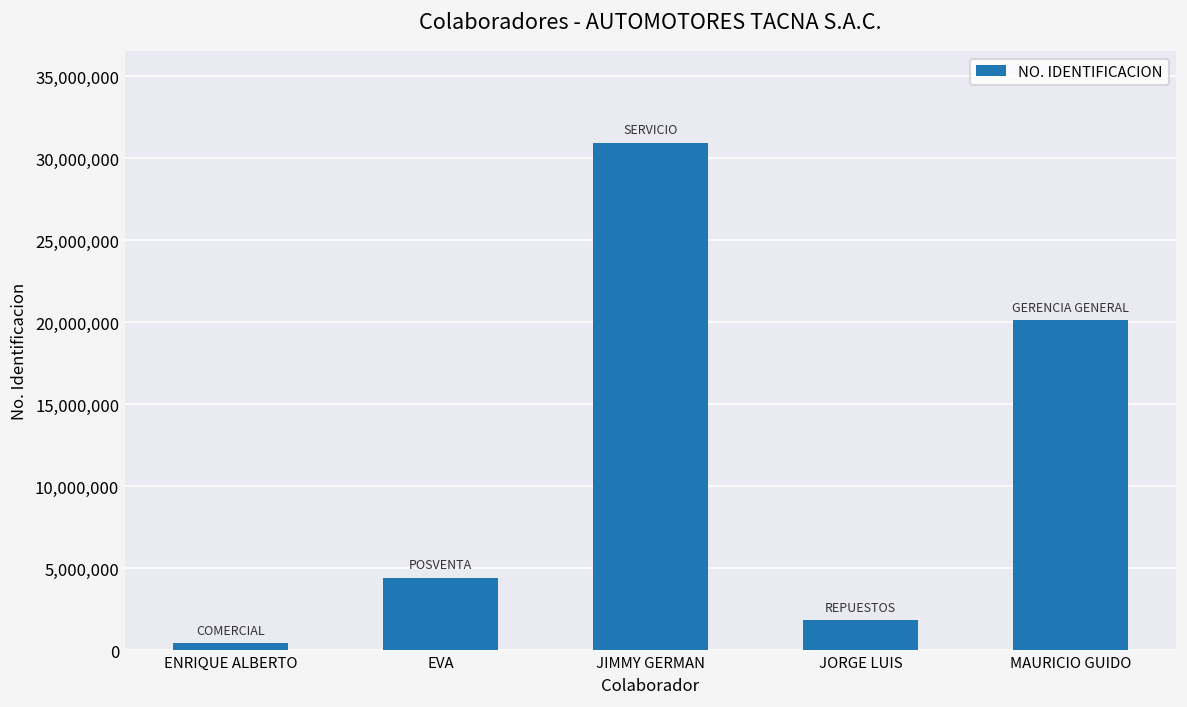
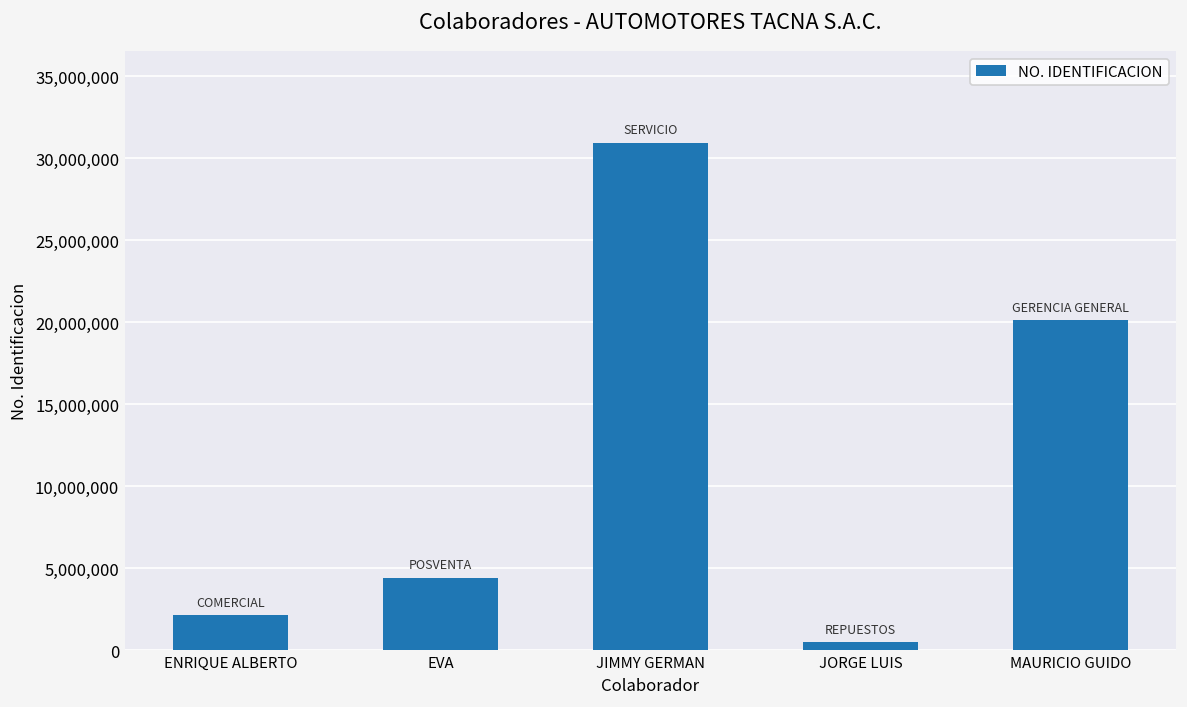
ENRIQUE ALBERTO: 400,000 -> 2,200,000
JORGE LUIS: 1,800,000 -> 500,000
